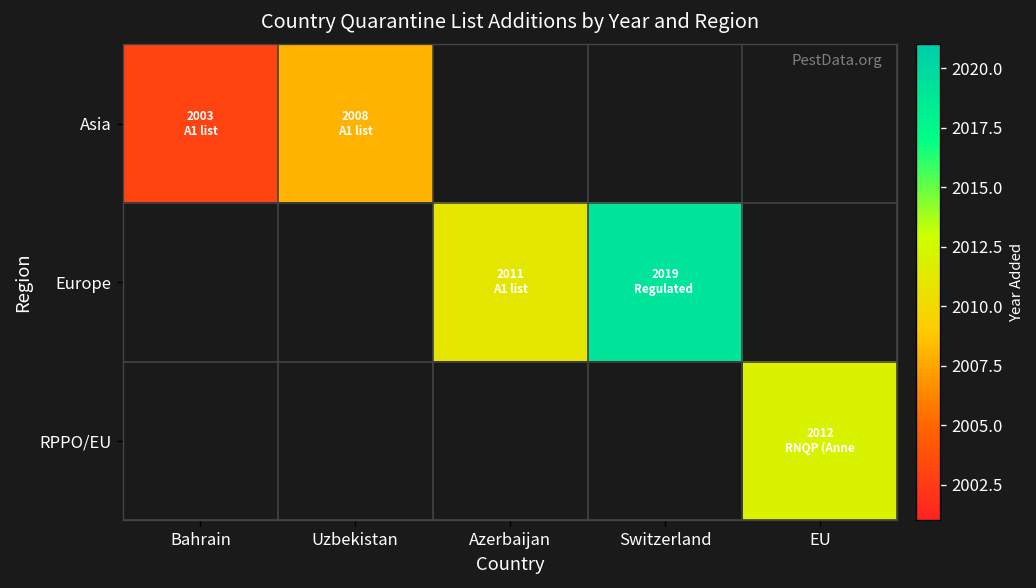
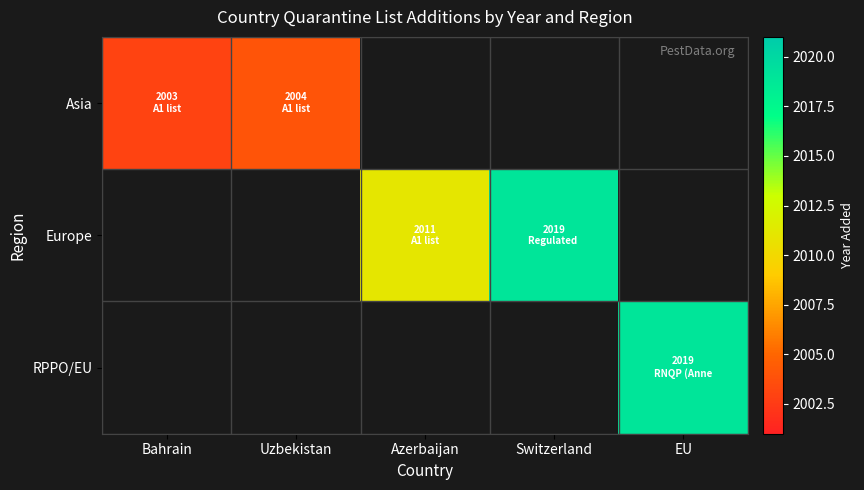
Asia, Uzbekistan: 2008 -> 2004
RPPO/EU, EU: 2012 -> 2019
